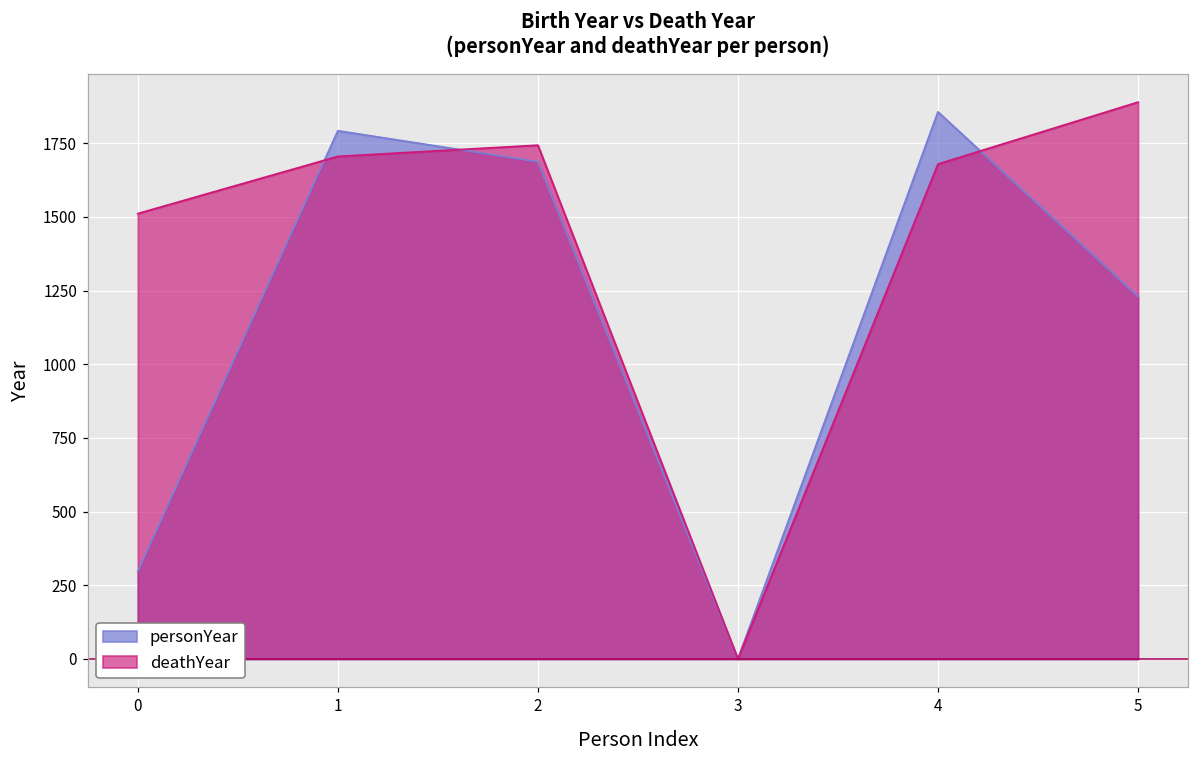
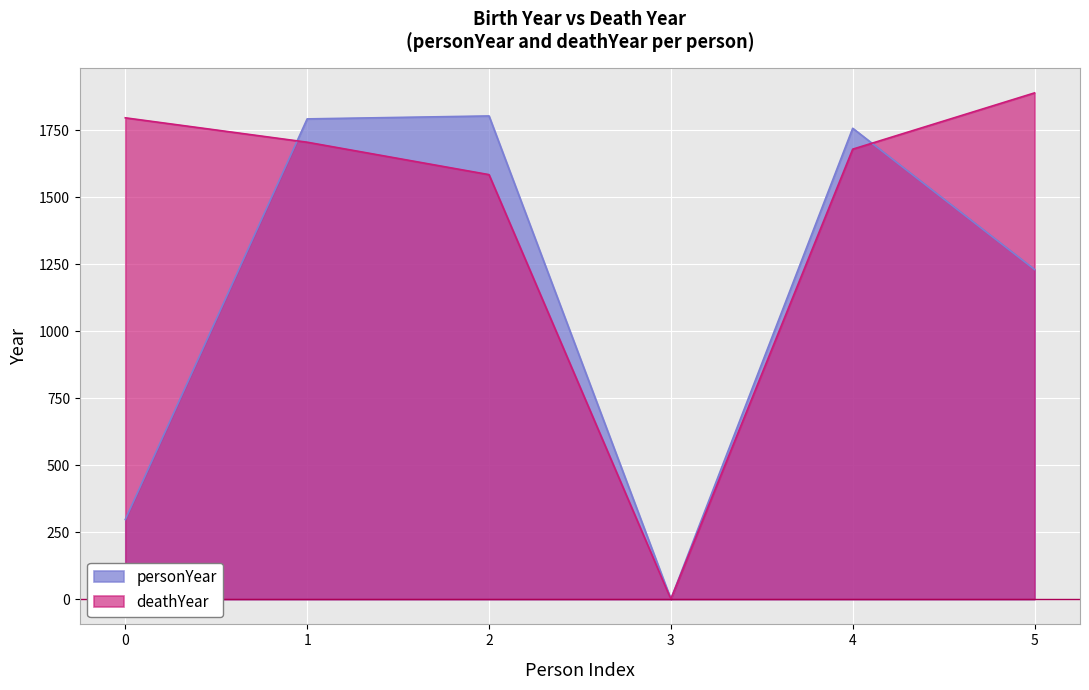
deathYear, 0: 1510 -> 1800
personYear, 2: 1690 -> 1800
deathYear, 2: 1740 -> 1580
personYear, 4: 1860 -> 1760
